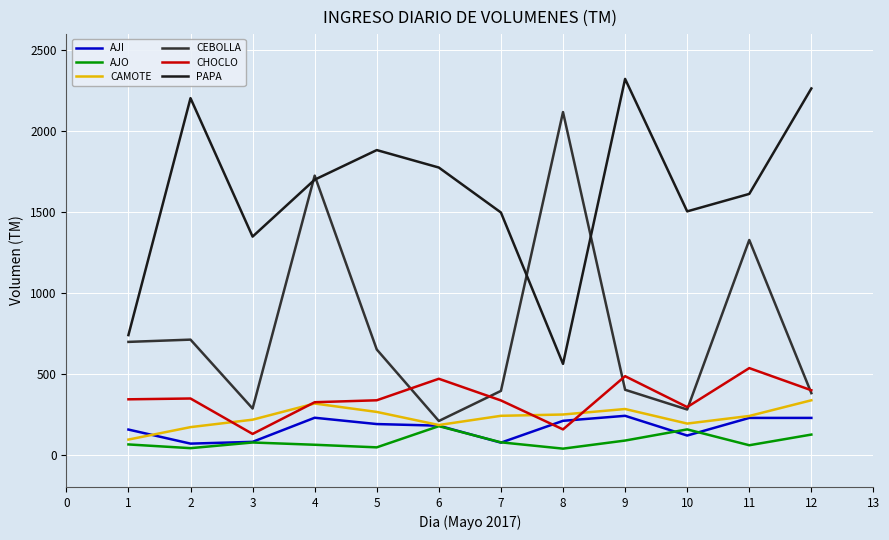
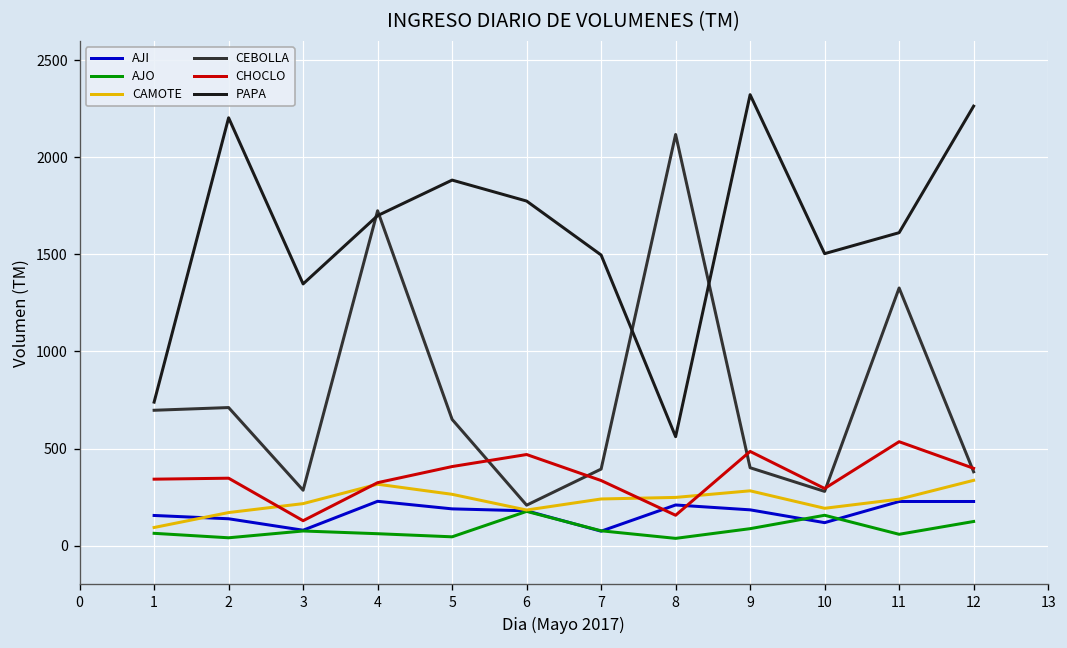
AJI, 2: 70 -> 140
CHOCLO, 5: 340 -> 410
AJI, 9: 240 -> 180
